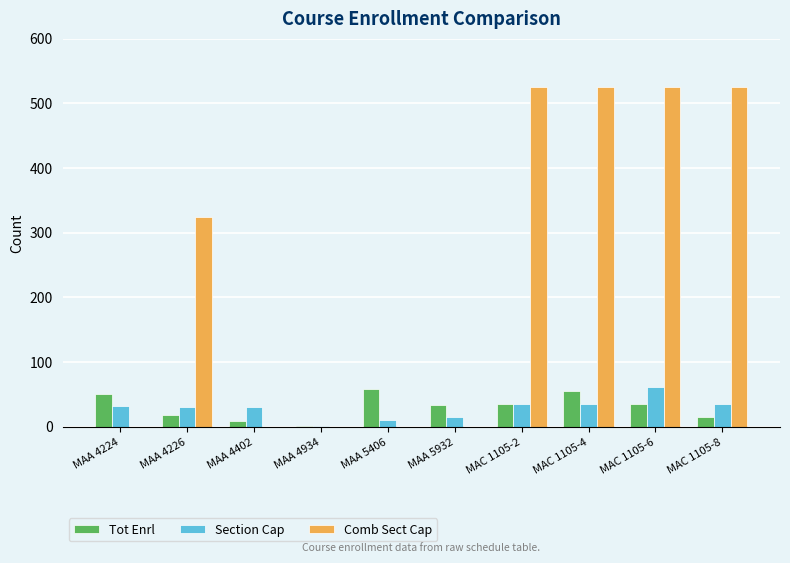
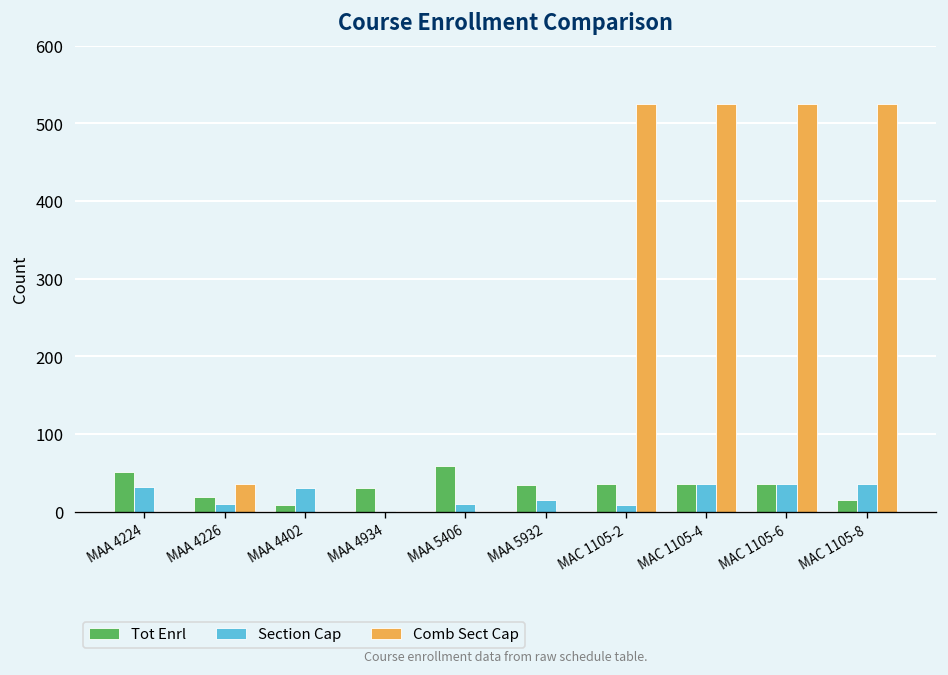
Section Cap, MAA 4226: 30 -> 10
Comb Sect Cap, MAA 4226: 320 -> 40
Tot Enrl, MAA 4934: 0 -> 30
Section Cap, MAC 1105-2: 40 -> 10
Tot Enrl, MAC 1105-4: 60 -> 40
Section Cap, MAC 1105-6: 60 -> 40
